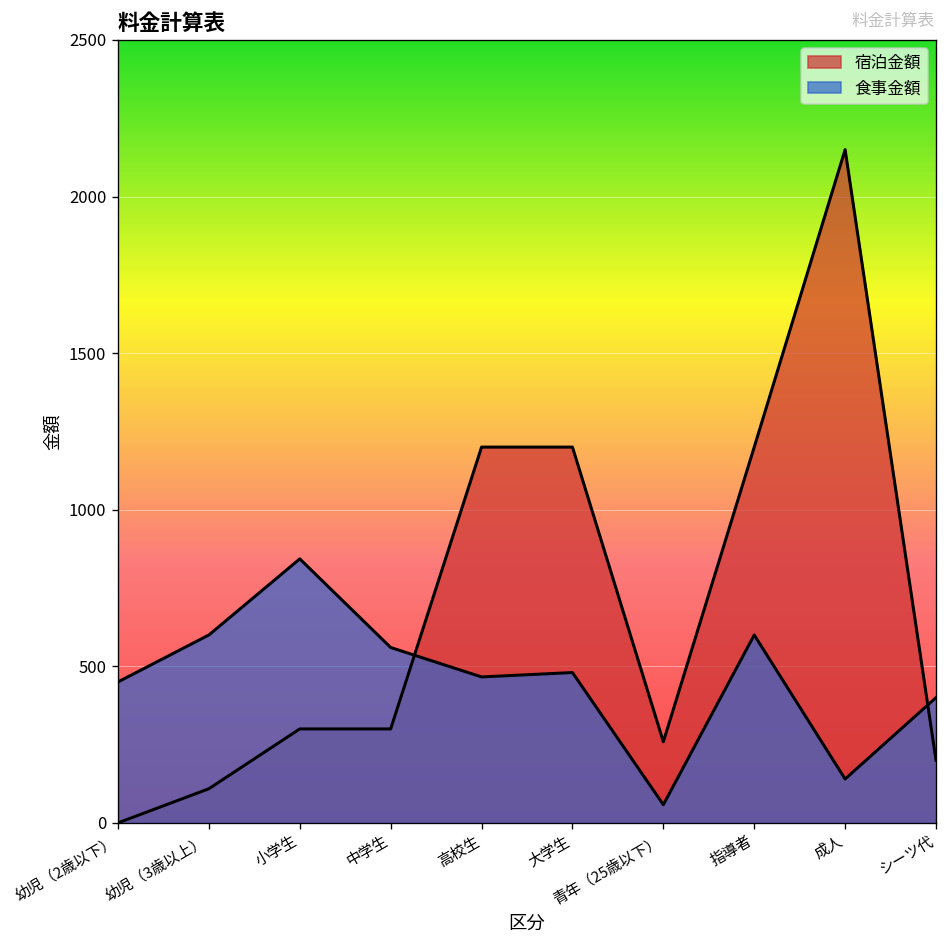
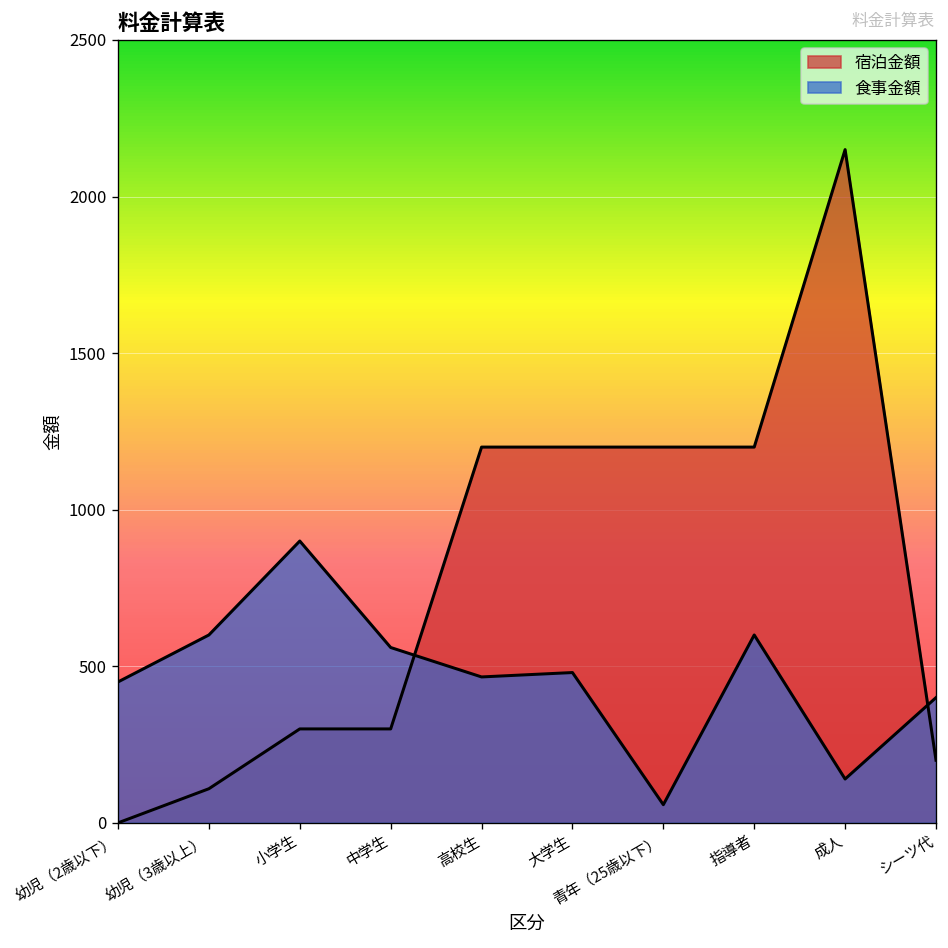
食事金額, 小学生: 840 -> 900
宿泊金額, 青年（25歳以下）: 260 -> 1200
